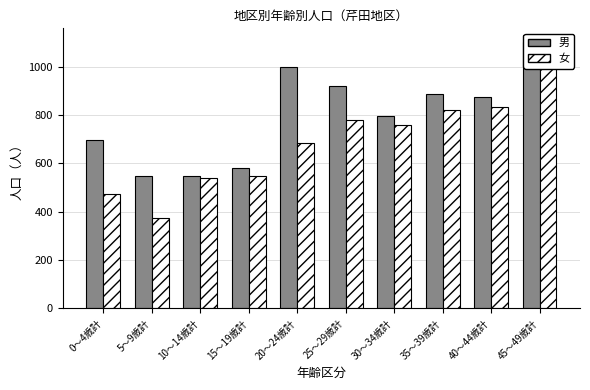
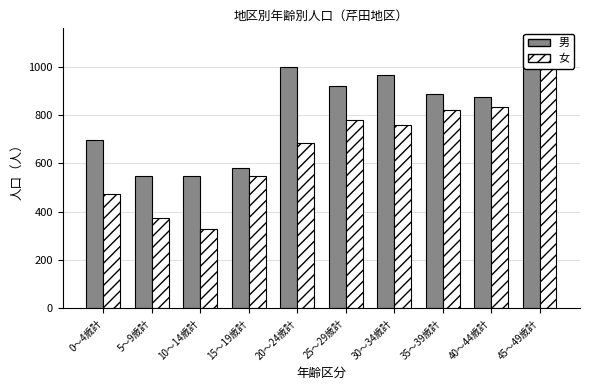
女, 10～14歳計: 540 -> 330
男, 30～34歳計: 800 -> 960
